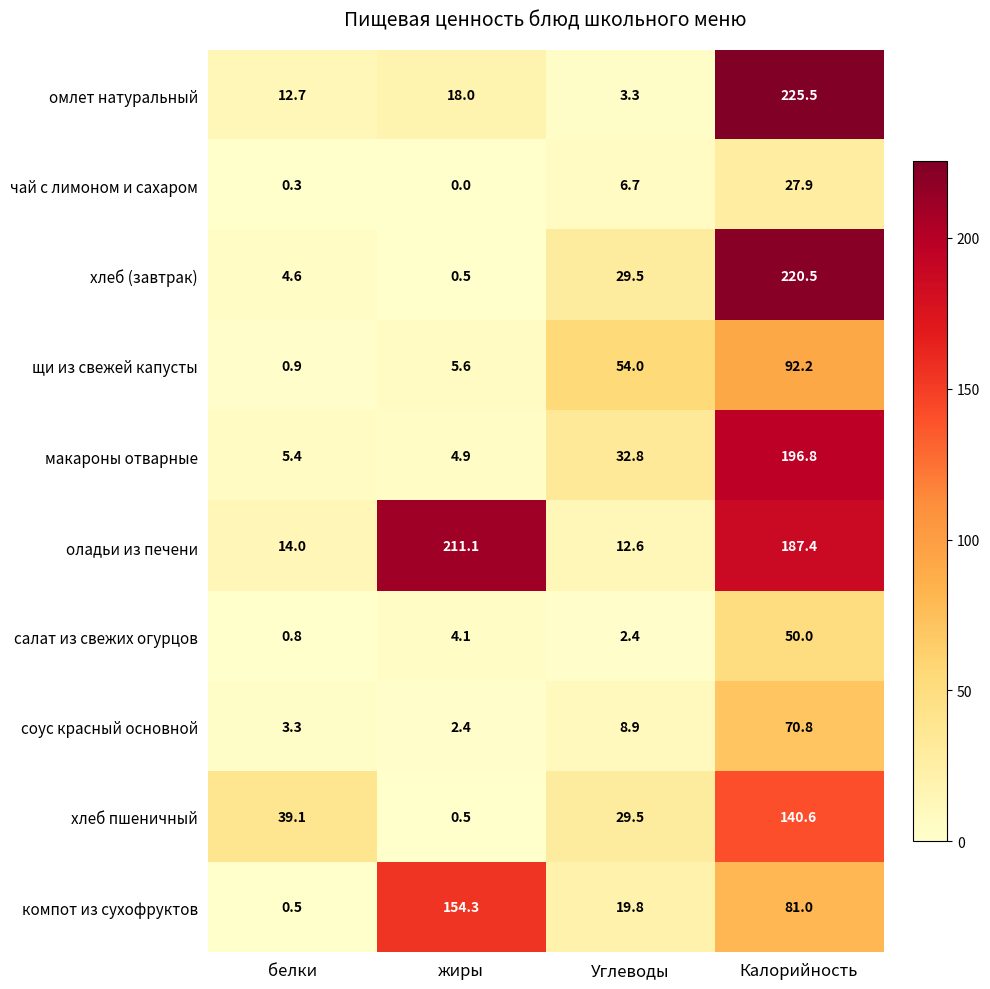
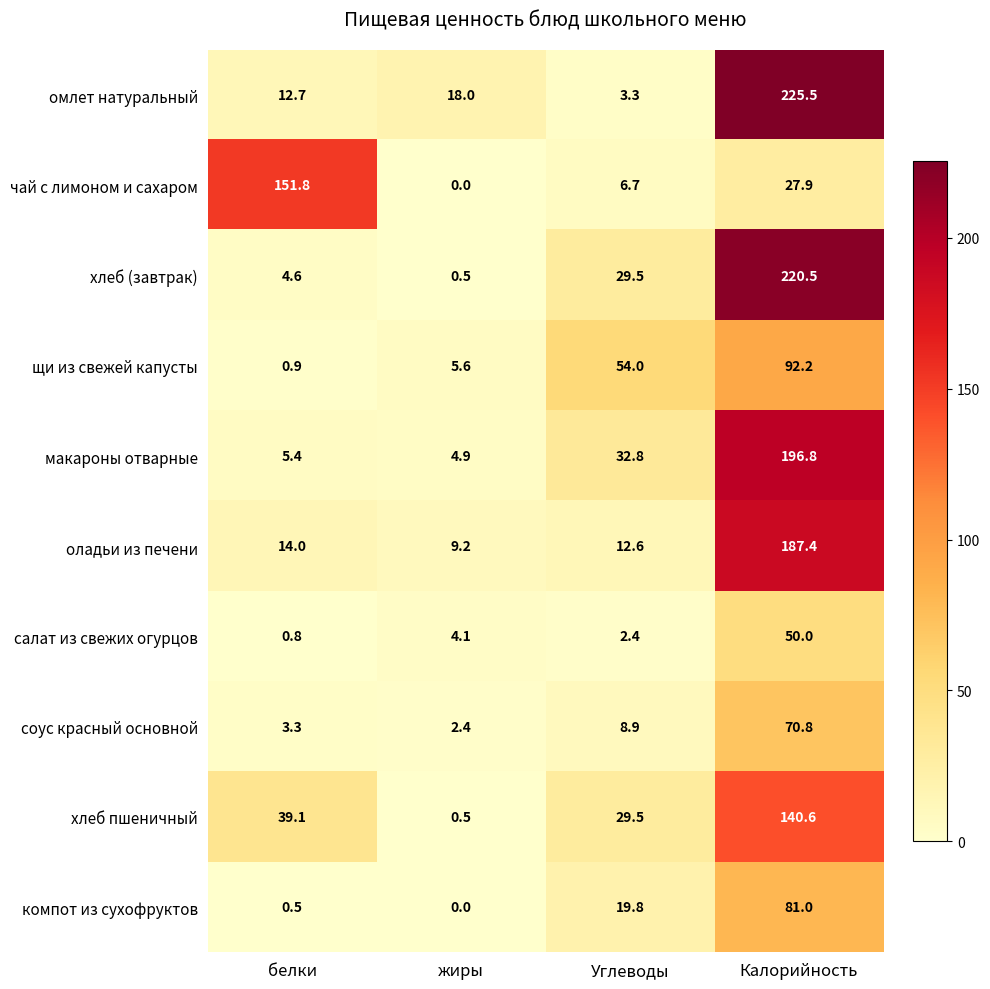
чай с лимоном и сахаром, белки: 0.3 -> 151.8
оладьи из печени, жиры: 211.1 -> 9.2
компот из сухофруктов, жиры: 154.3 -> 0.0
